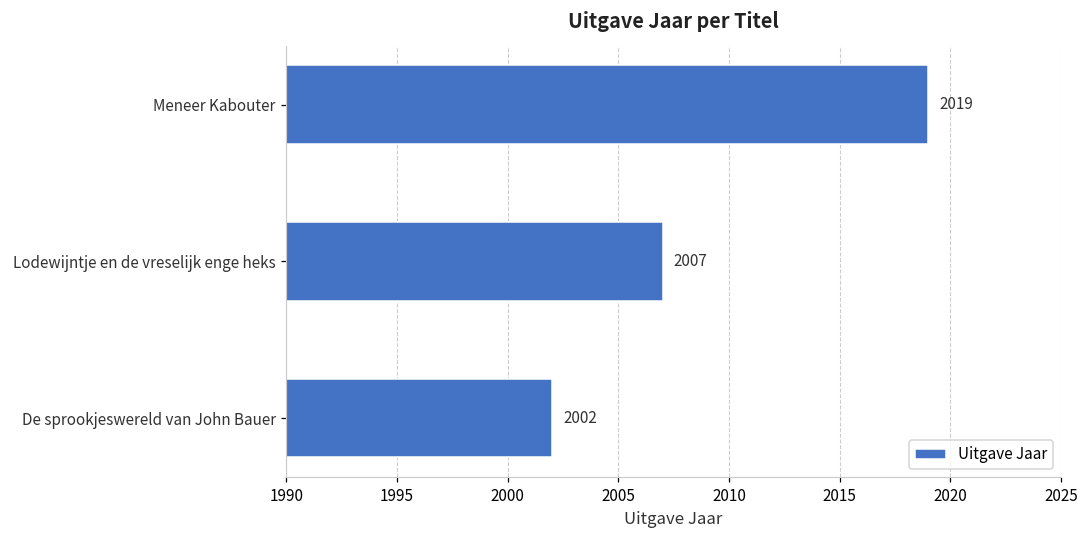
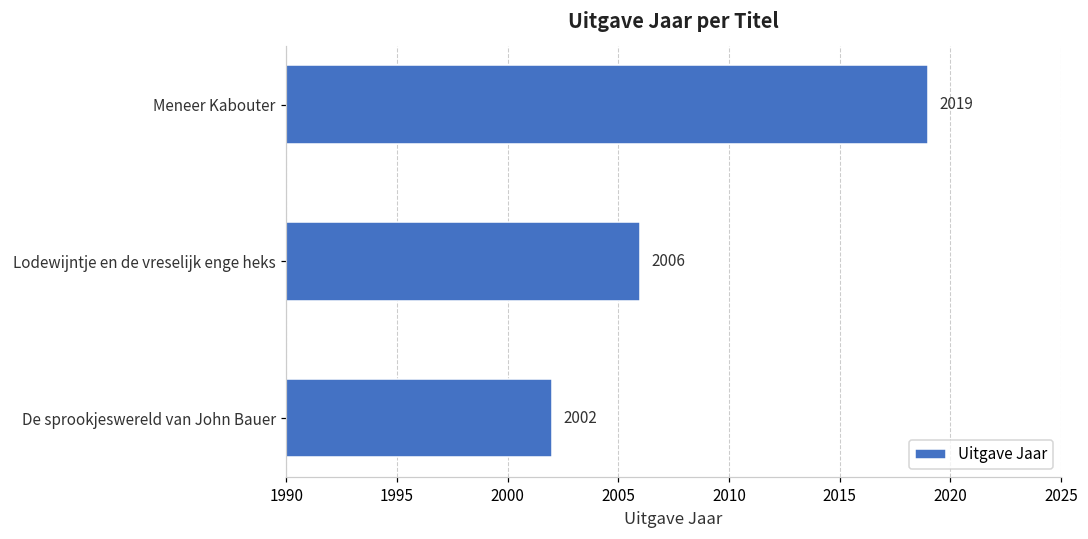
Lodewijntje en de vreselijk enge heks: 2007 -> 2006
